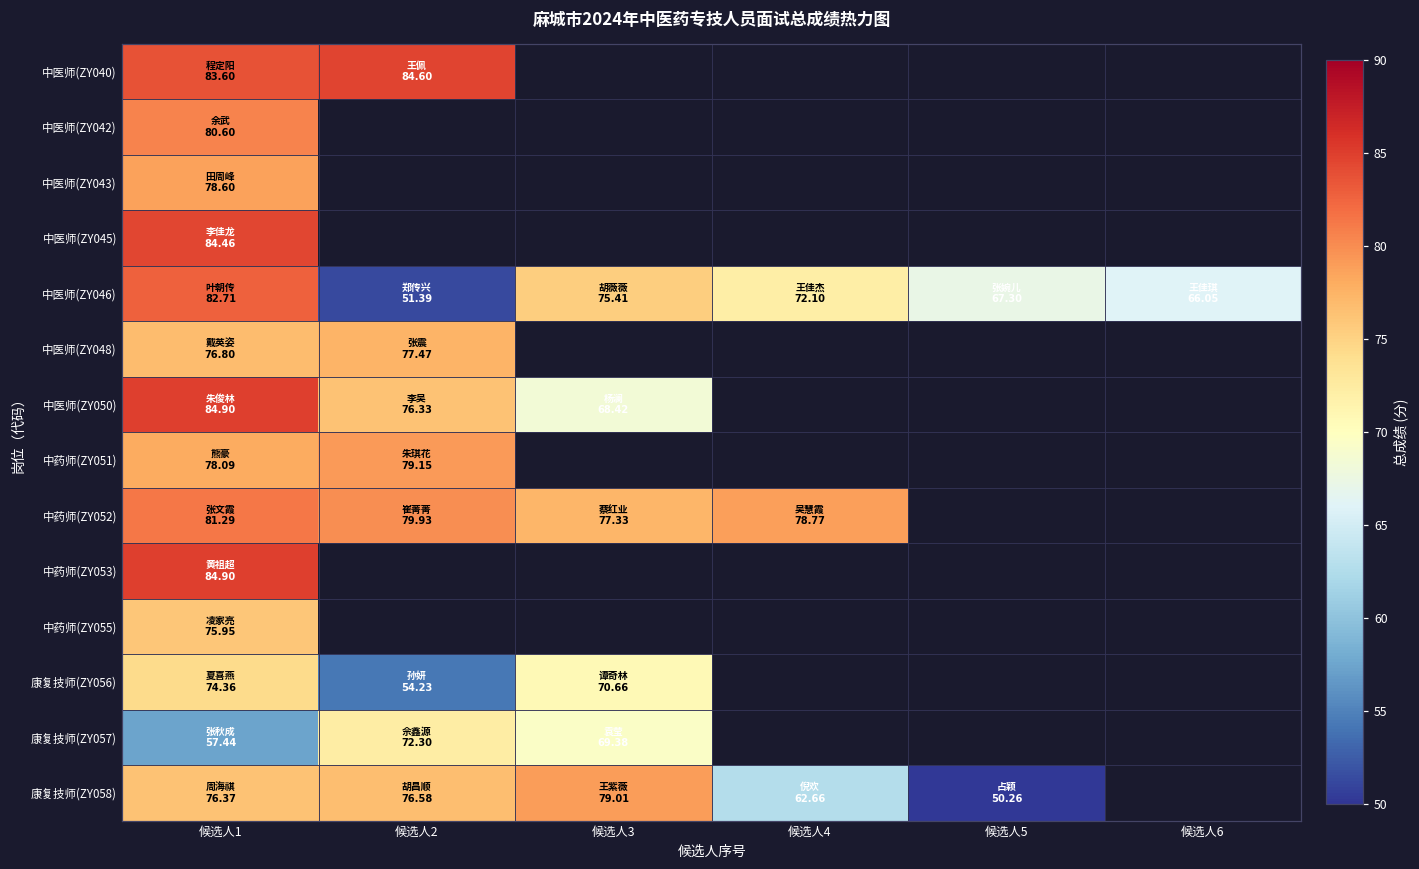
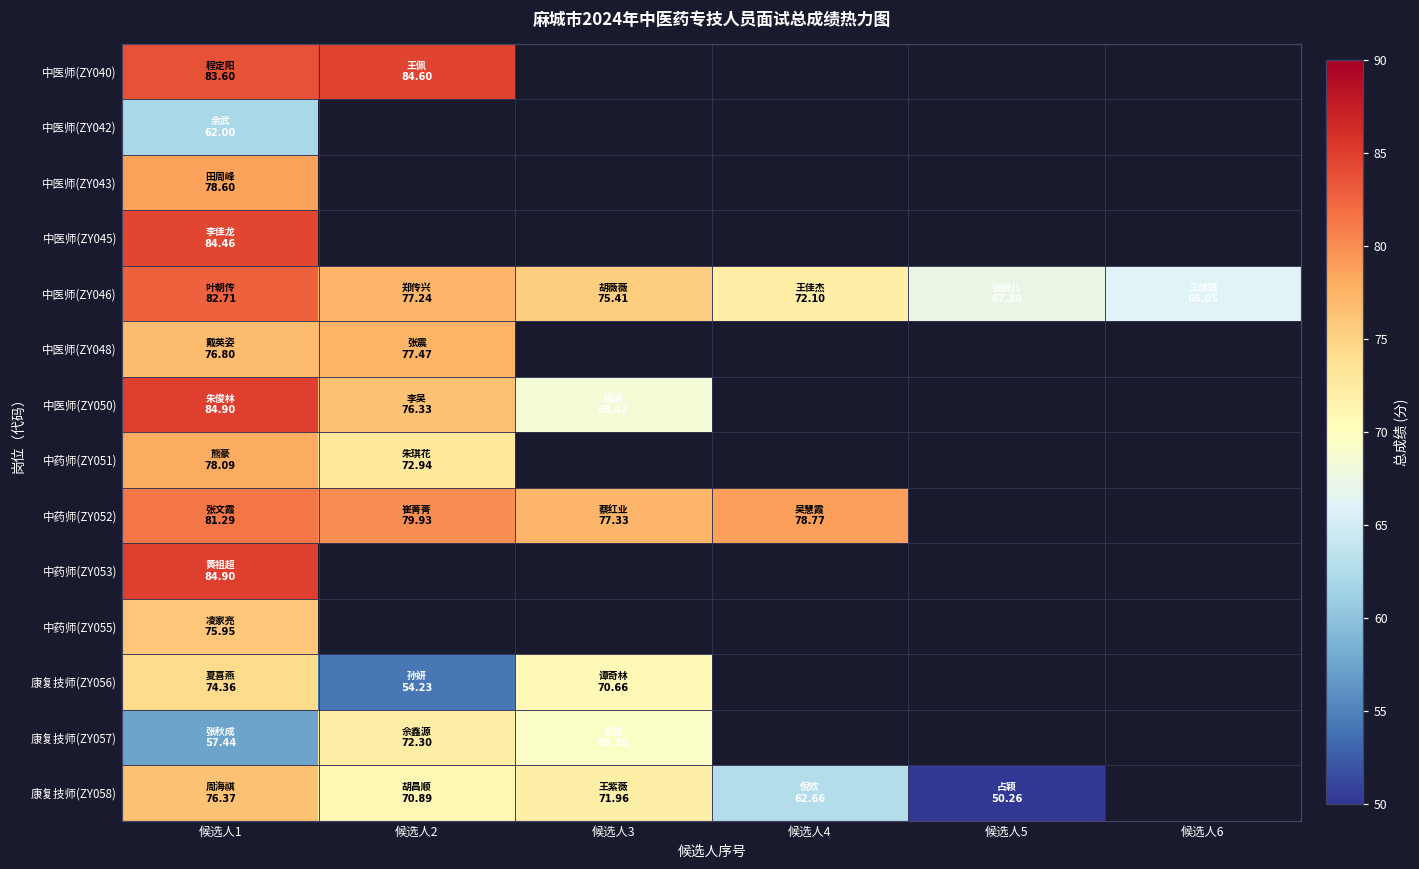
中医师(ZY042), 候选人1: 80.60 -> 62.00
中医师(ZY046), 候选人2: 51.39 -> 77.24
中药师(ZY051), 候选人2: 79.15 -> 72.94
康复技师(ZY058), 候选人2: 76.58 -> 70.89
康复技师(ZY058), 候选人3: 79.01 -> 71.96
